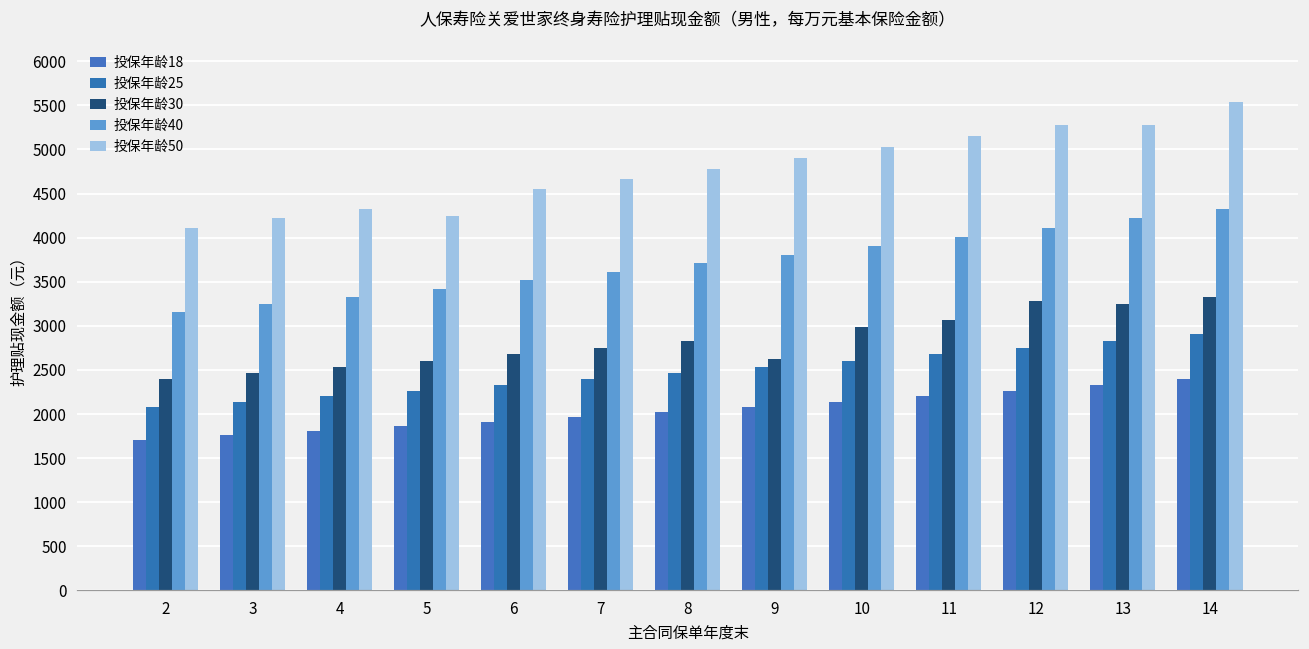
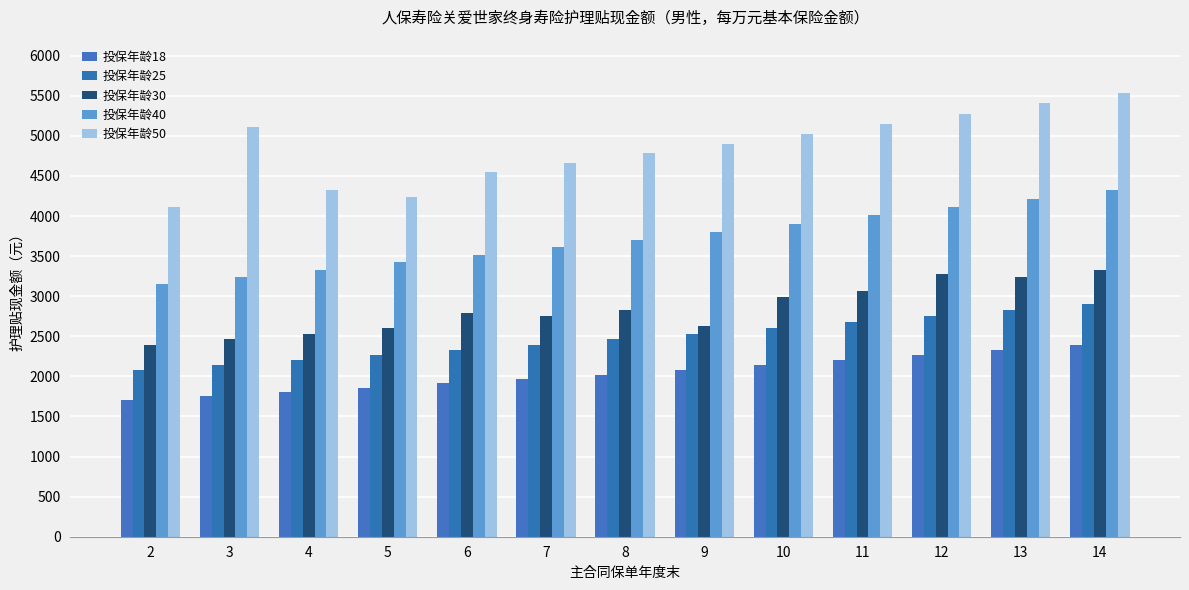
投保年龄50, 3: 4200 -> 5100
投保年龄30, 6: 2700 -> 2800
投保年龄50, 13: 5300 -> 5400
